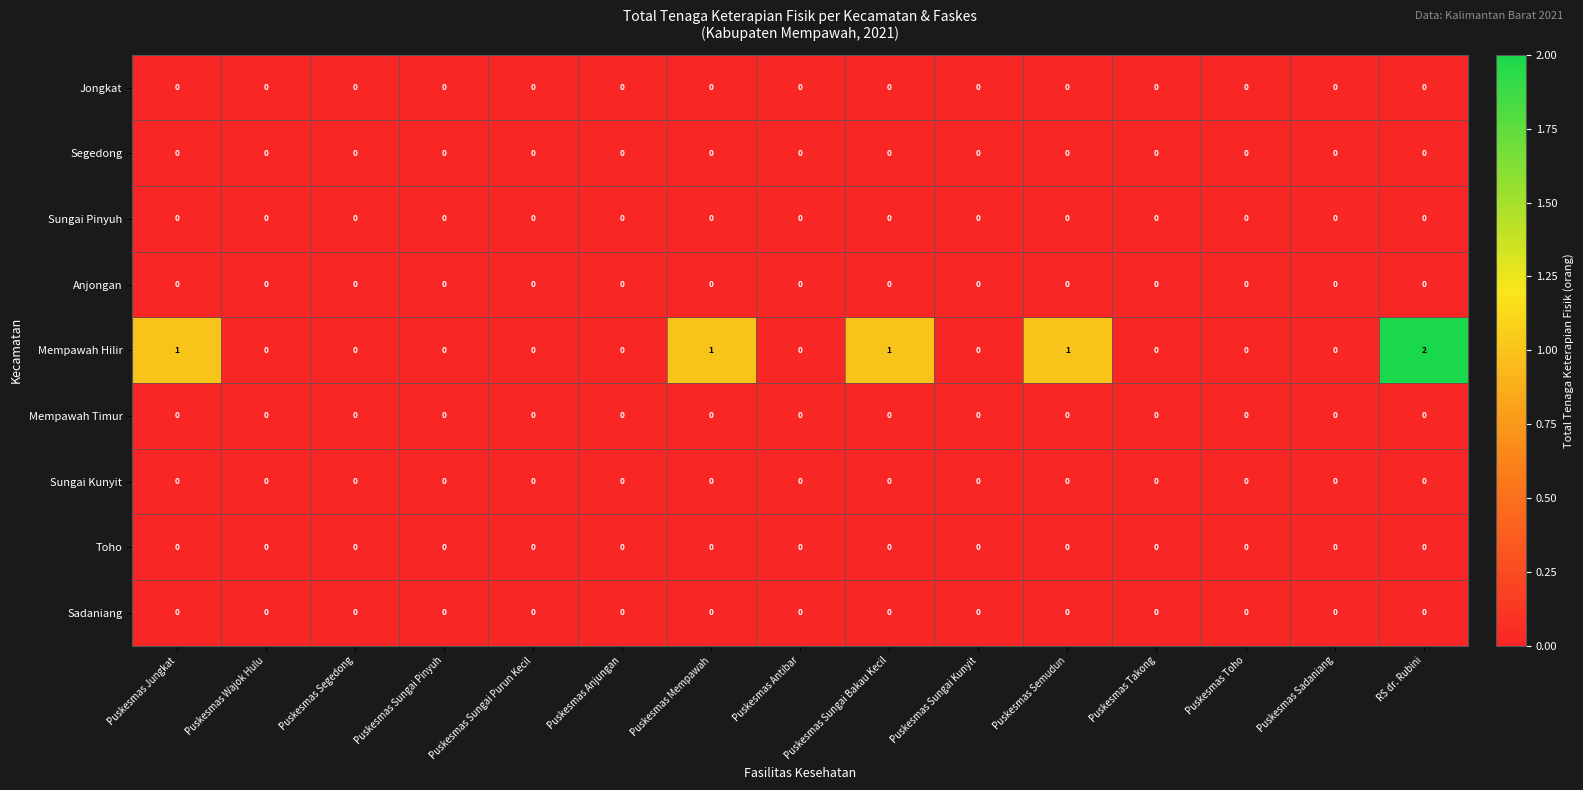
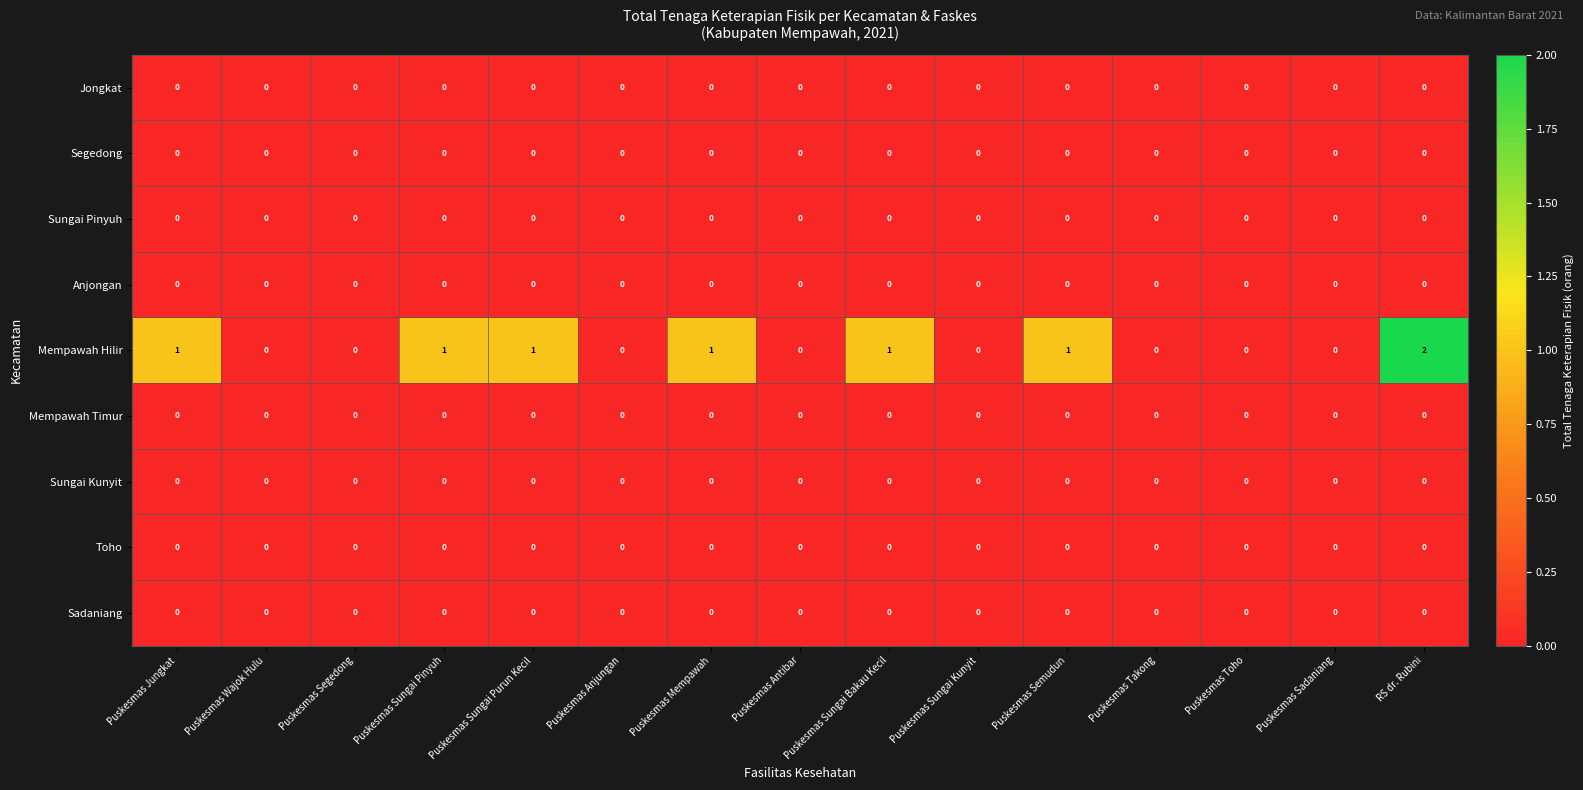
Mempawah Hilir, Puskesmas Sungai Pinyuh: 0 -> 1
Mempawah Hilir, Puskesmas Sungai Purun Kecil: 0 -> 1
